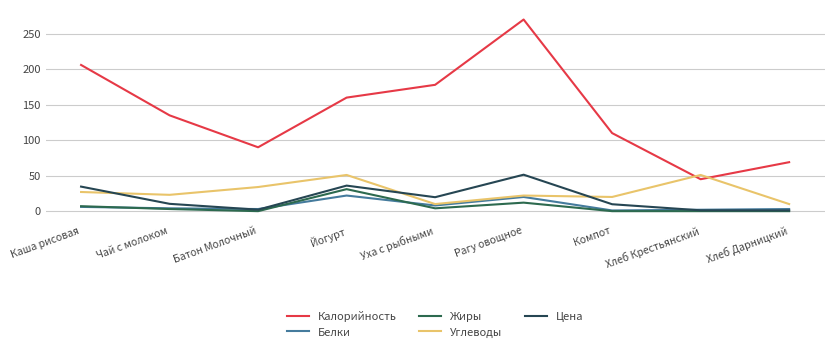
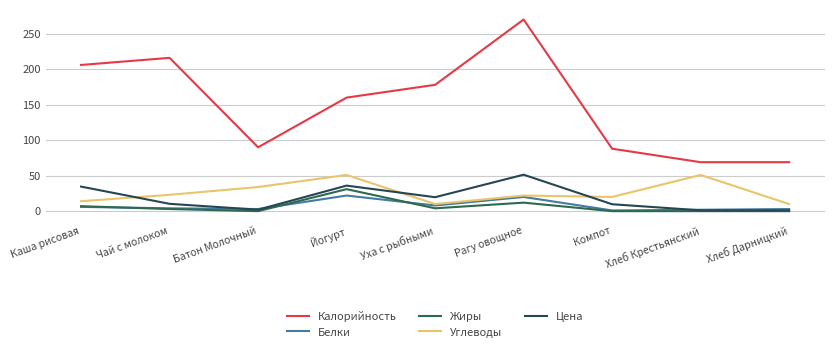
Углеводы, Каша рисовая: 30 -> 10
Калорийность, Чай с молоком: 140 -> 220
Калорийность, Компот: 110 -> 90
Калорийность, Хлеб Крестьянский: 50 -> 70
